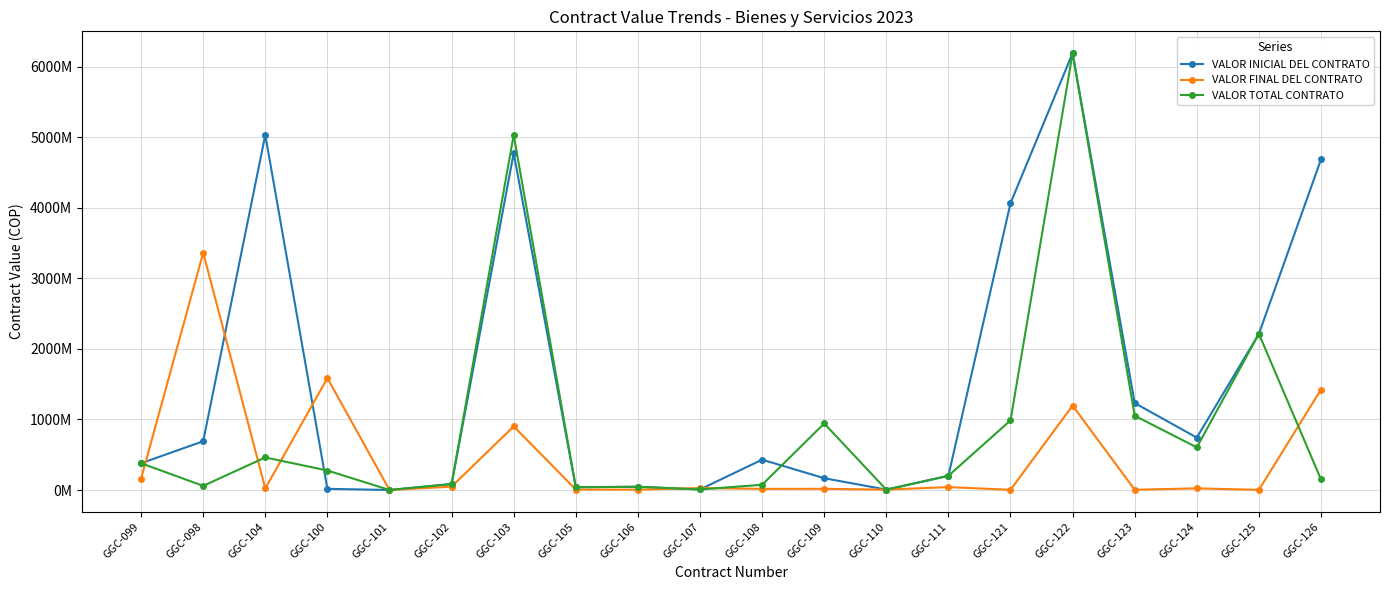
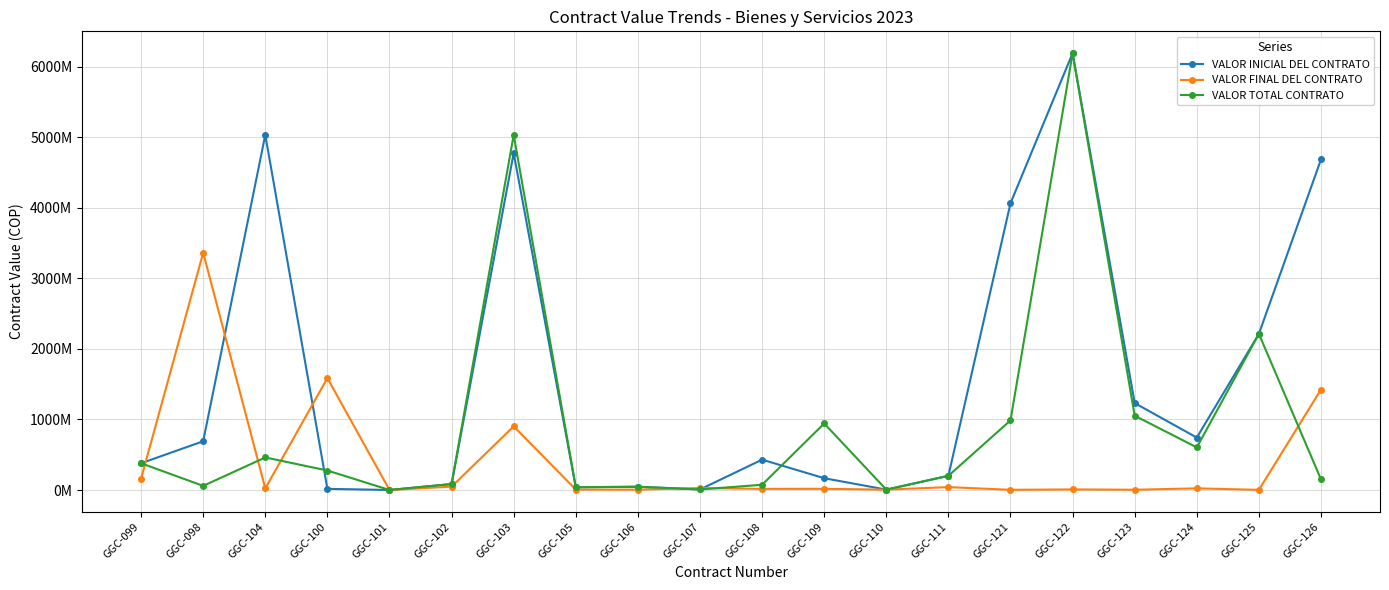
VALOR FINAL DEL CONTRATO, GGC-122: 1200000000 -> 0
